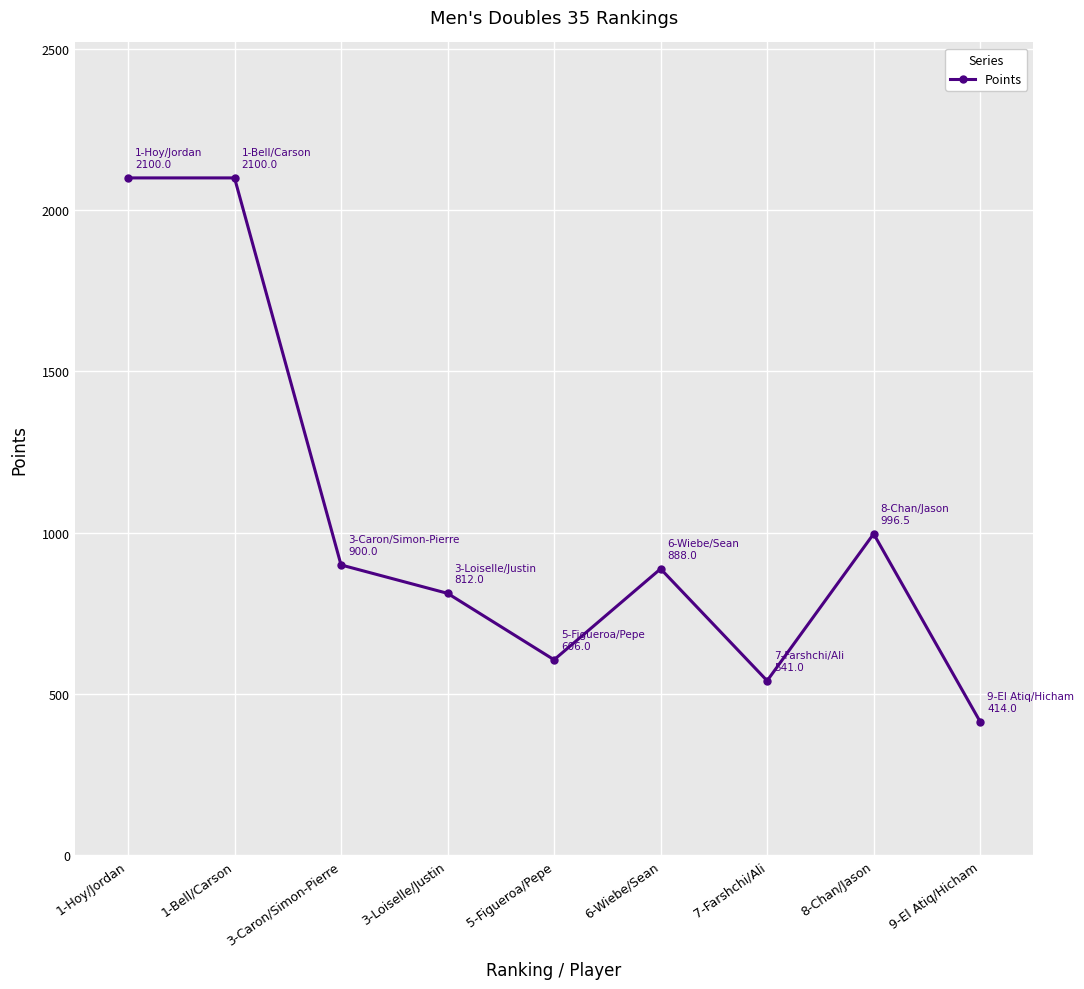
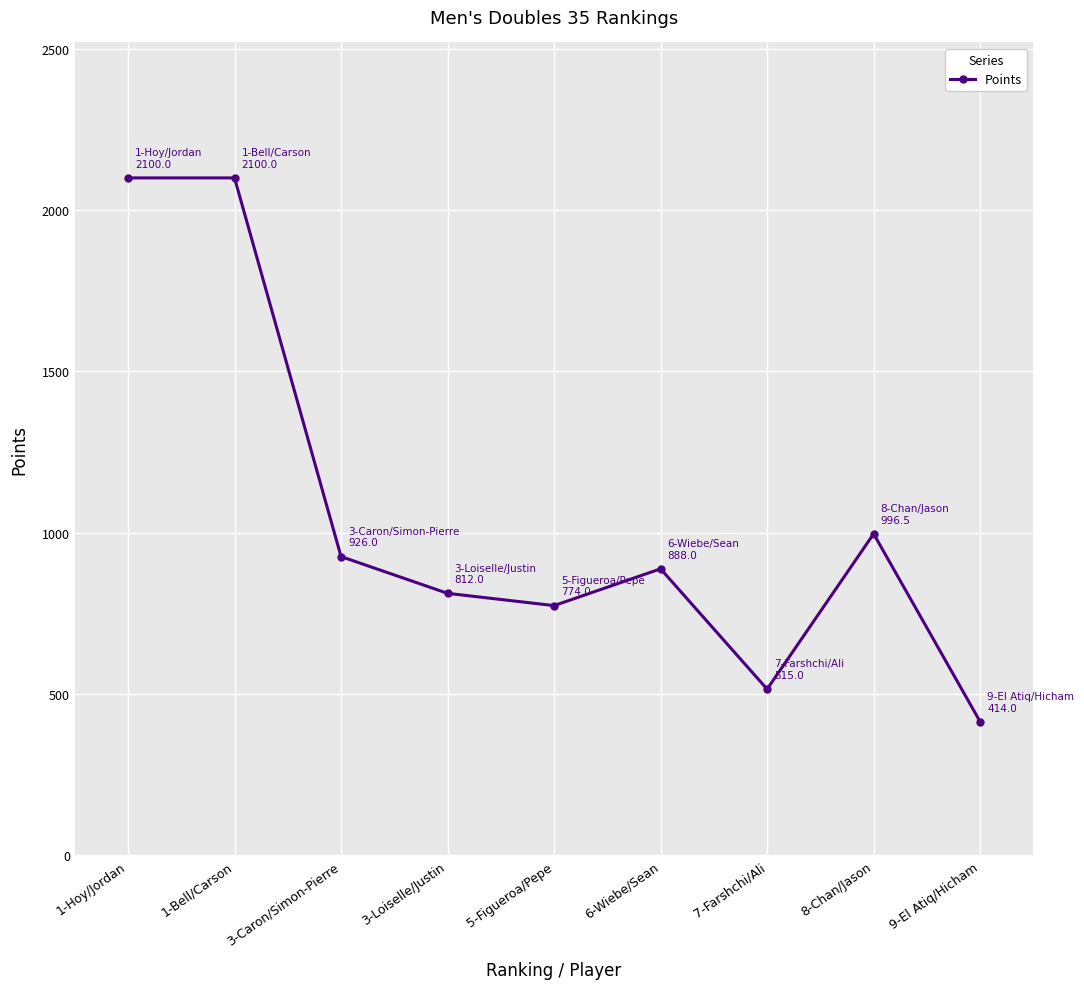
3-Caron/Simon-Pierre: 900.0 -> 926.0
5-Figueroa/Pepe: 606.0 -> 774.0
7-Farshchi/Ali: 541.0 -> 515.0
